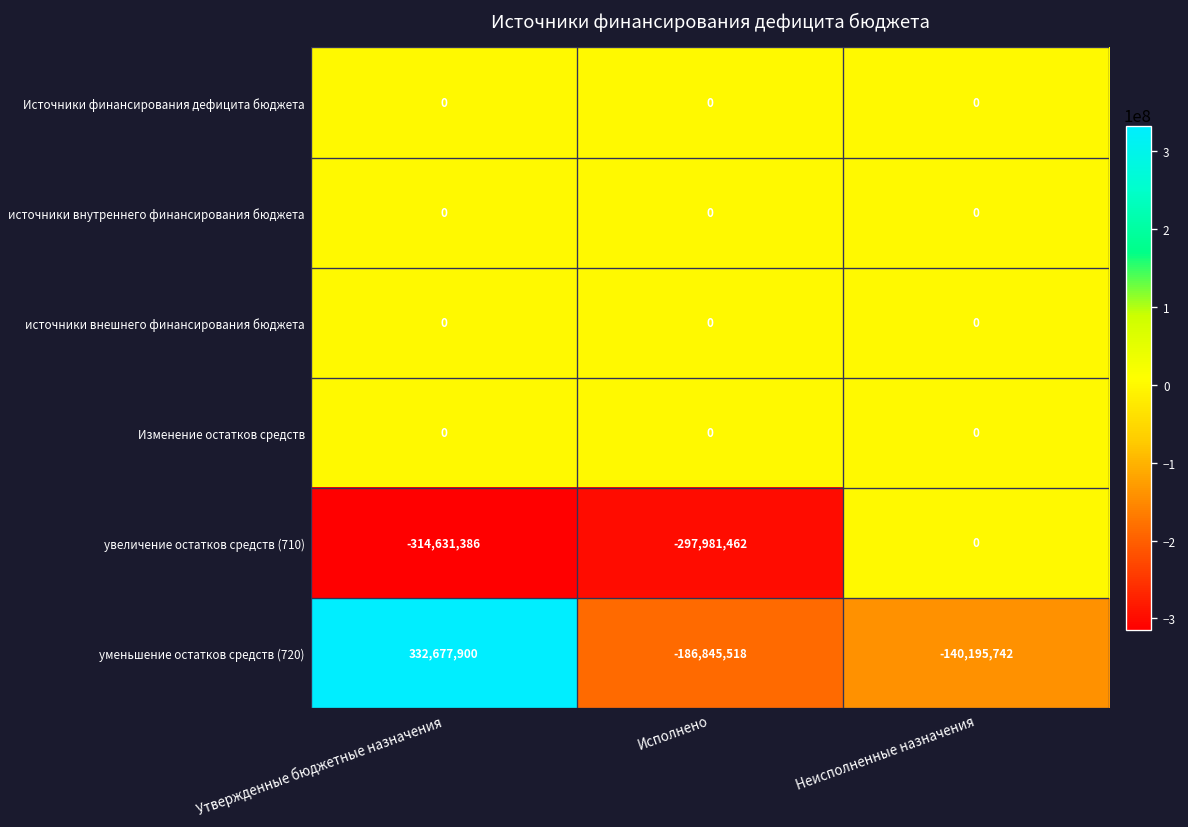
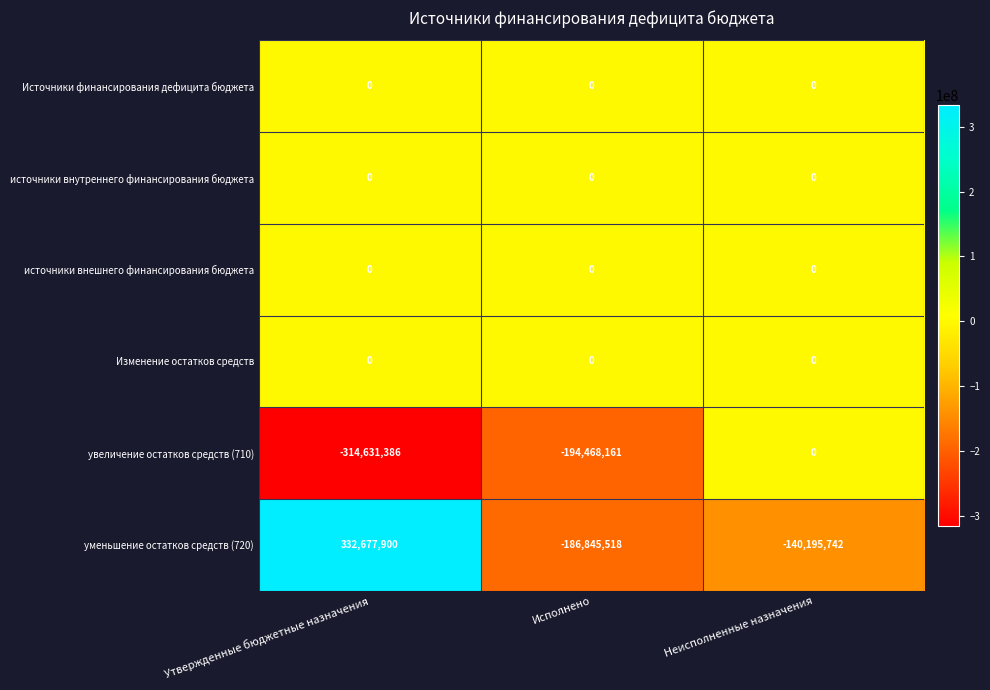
увеличение остатков средств (710), Исполнено: -297,981,462 -> -194,468,161
